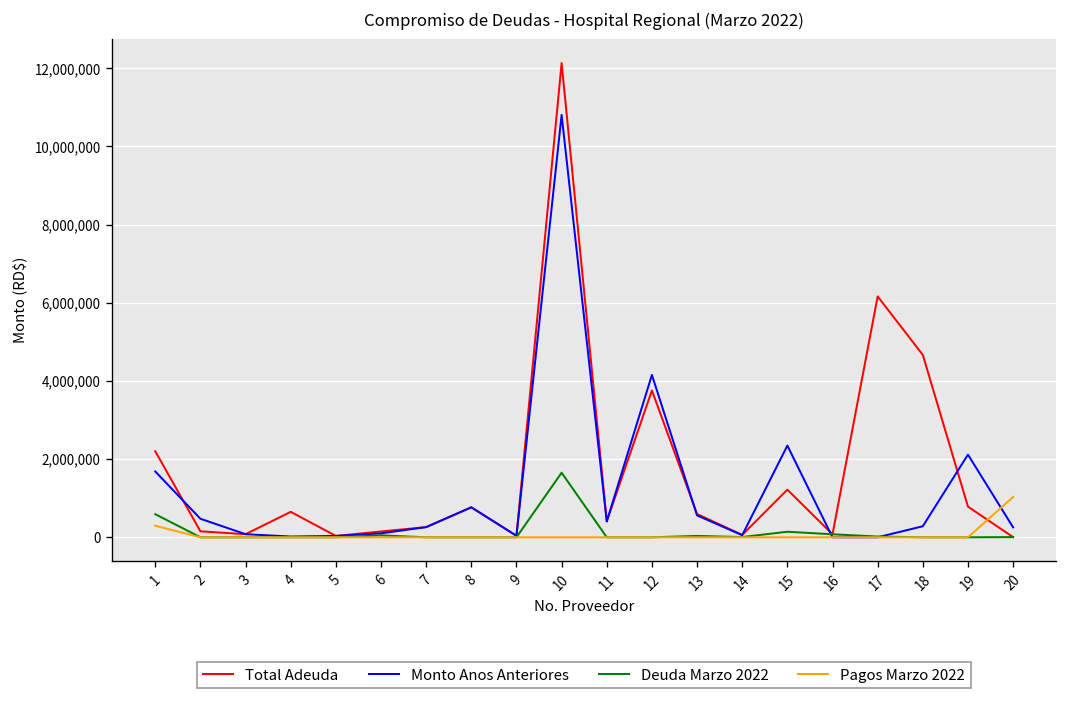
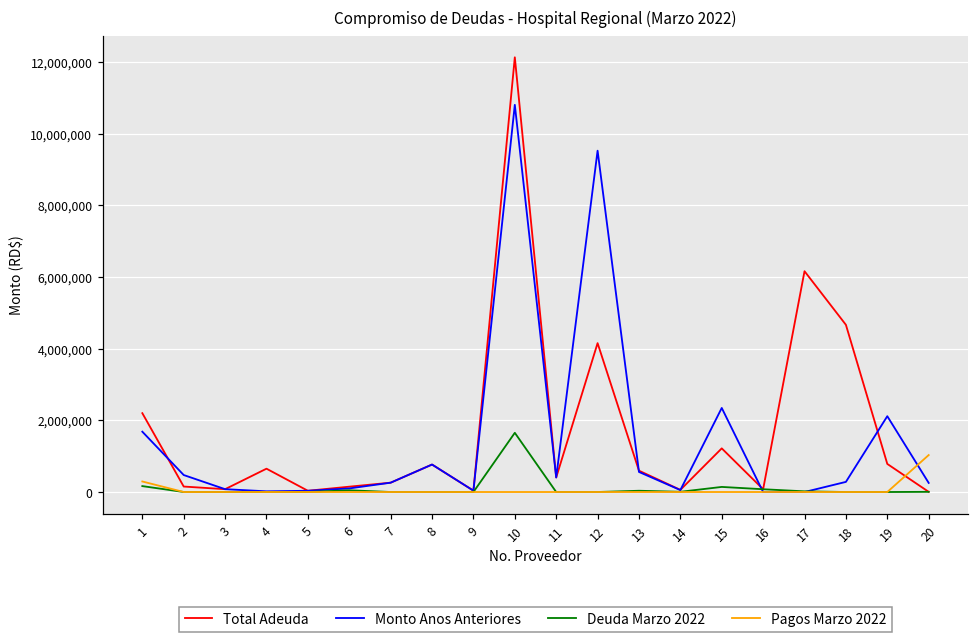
Deuda Marzo 2022, 1: 600,000 -> 200,000
Total Adeuda, 12: 3,800,000 -> 4,200,000
Monto Anos Anteriores, 12: 4,200,000 -> 9,500,000
